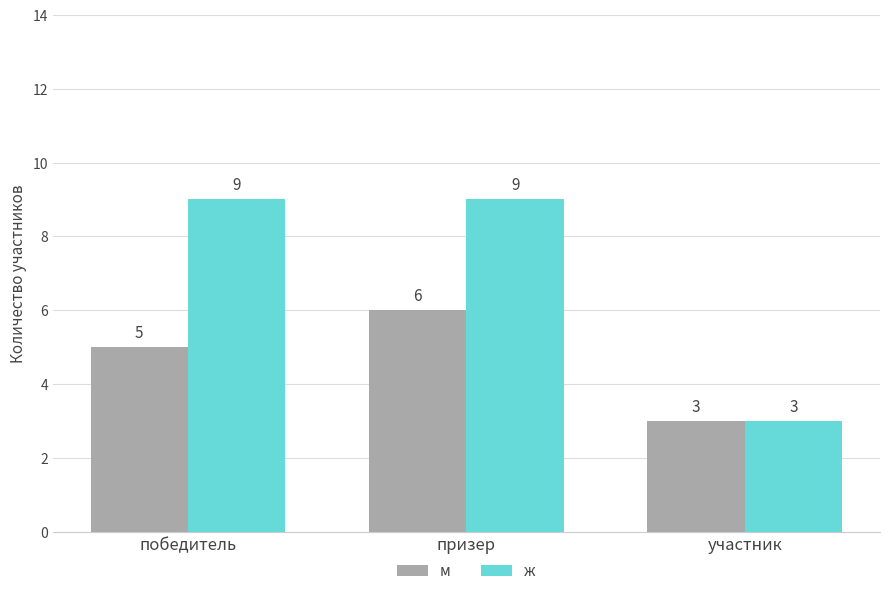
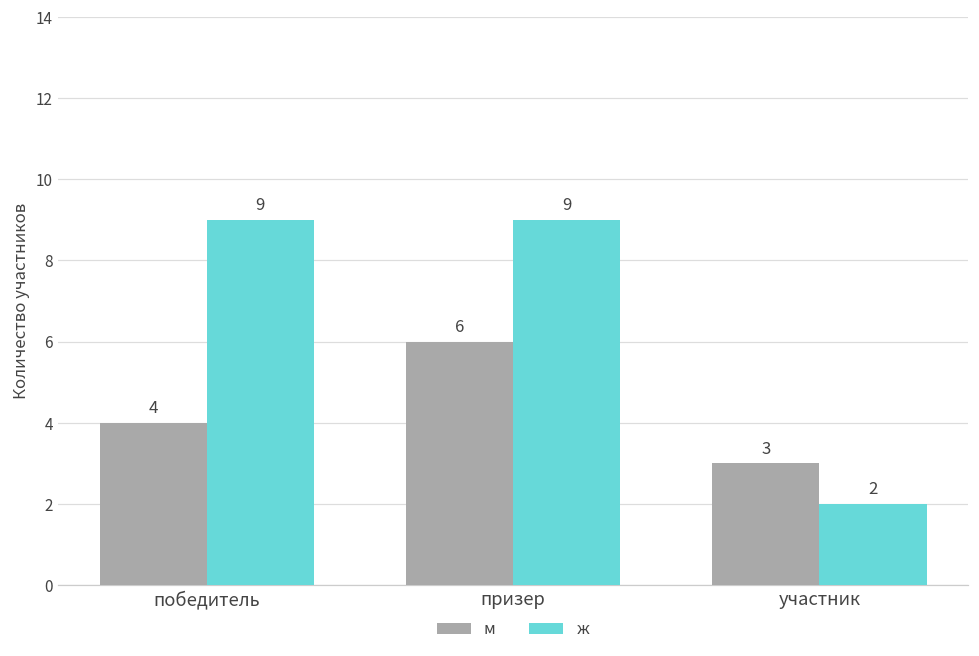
м, победитель: 5 -> 4
ж, участник: 3 -> 2
